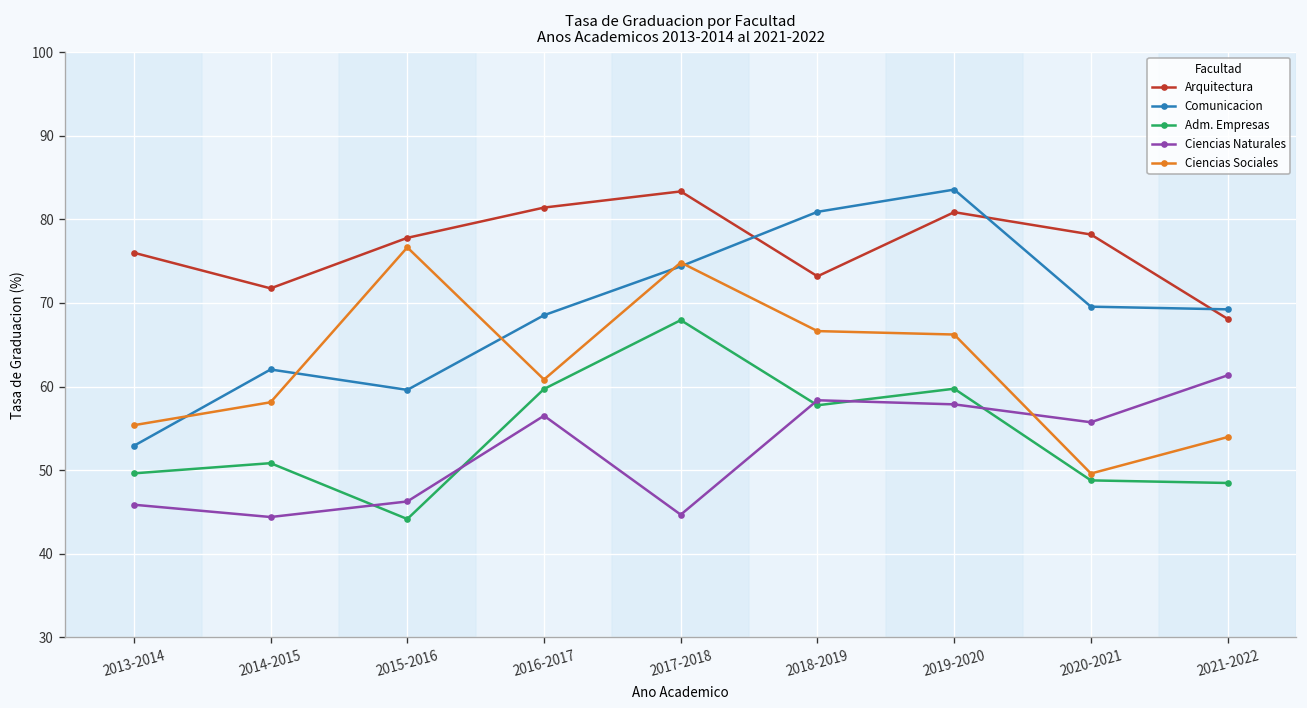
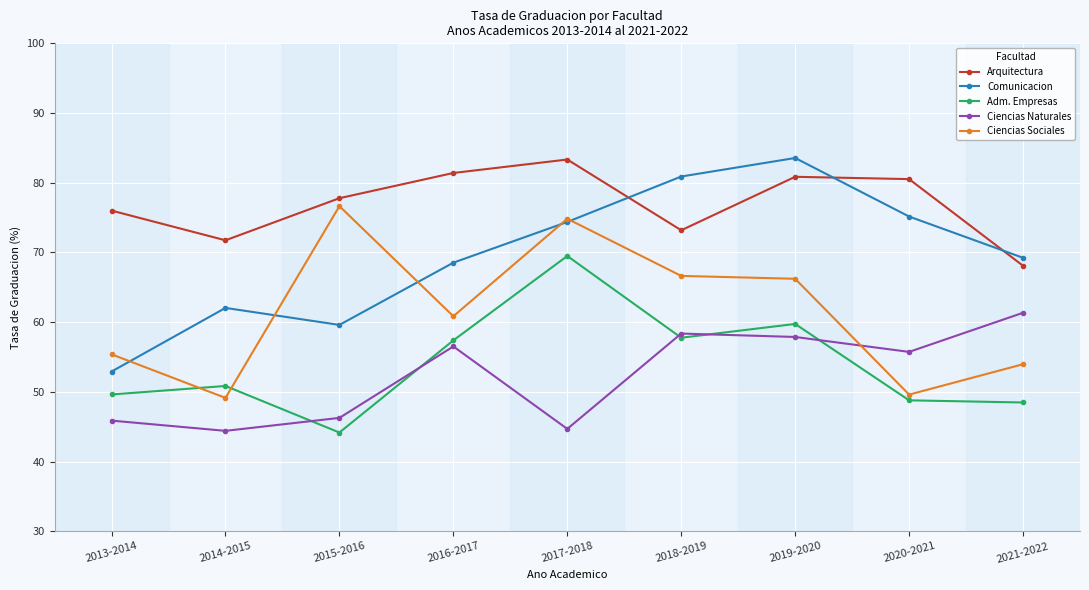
Ciencias Sociales, 2014-2015: 58 -> 49
Adm. Empresas, 2016-2017: 60 -> 57
Adm. Empresas, 2017-2018: 68 -> 69
Arquitectura, 2020-2021: 78 -> 81
Comunicacion, 2020-2021: 70 -> 75
